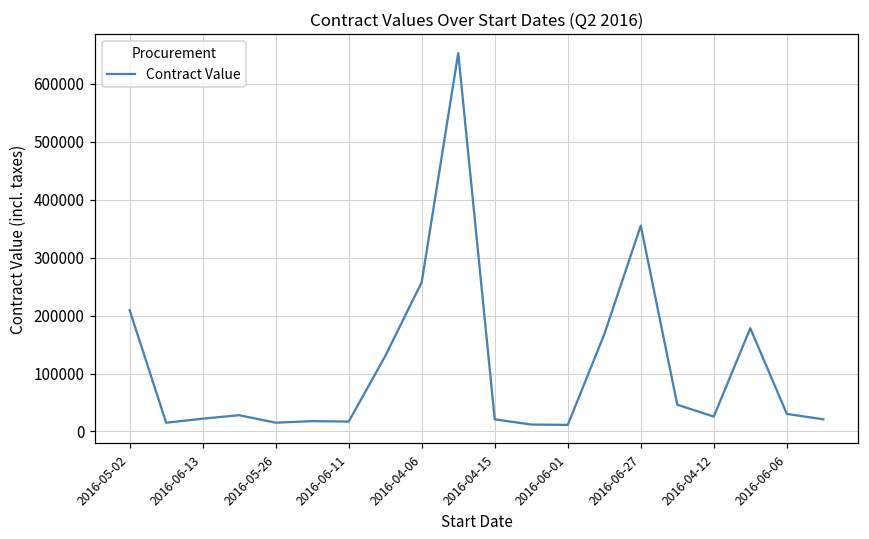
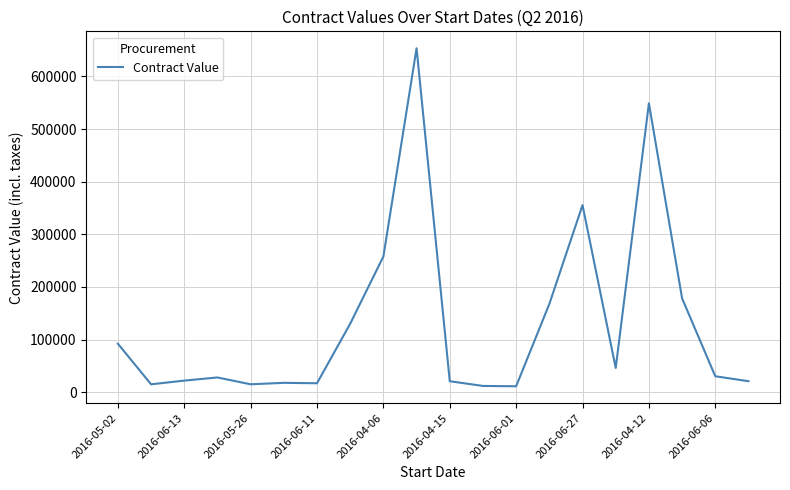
2016-05-02: 210000 -> 90000
2016-04-12: 30000 -> 550000
